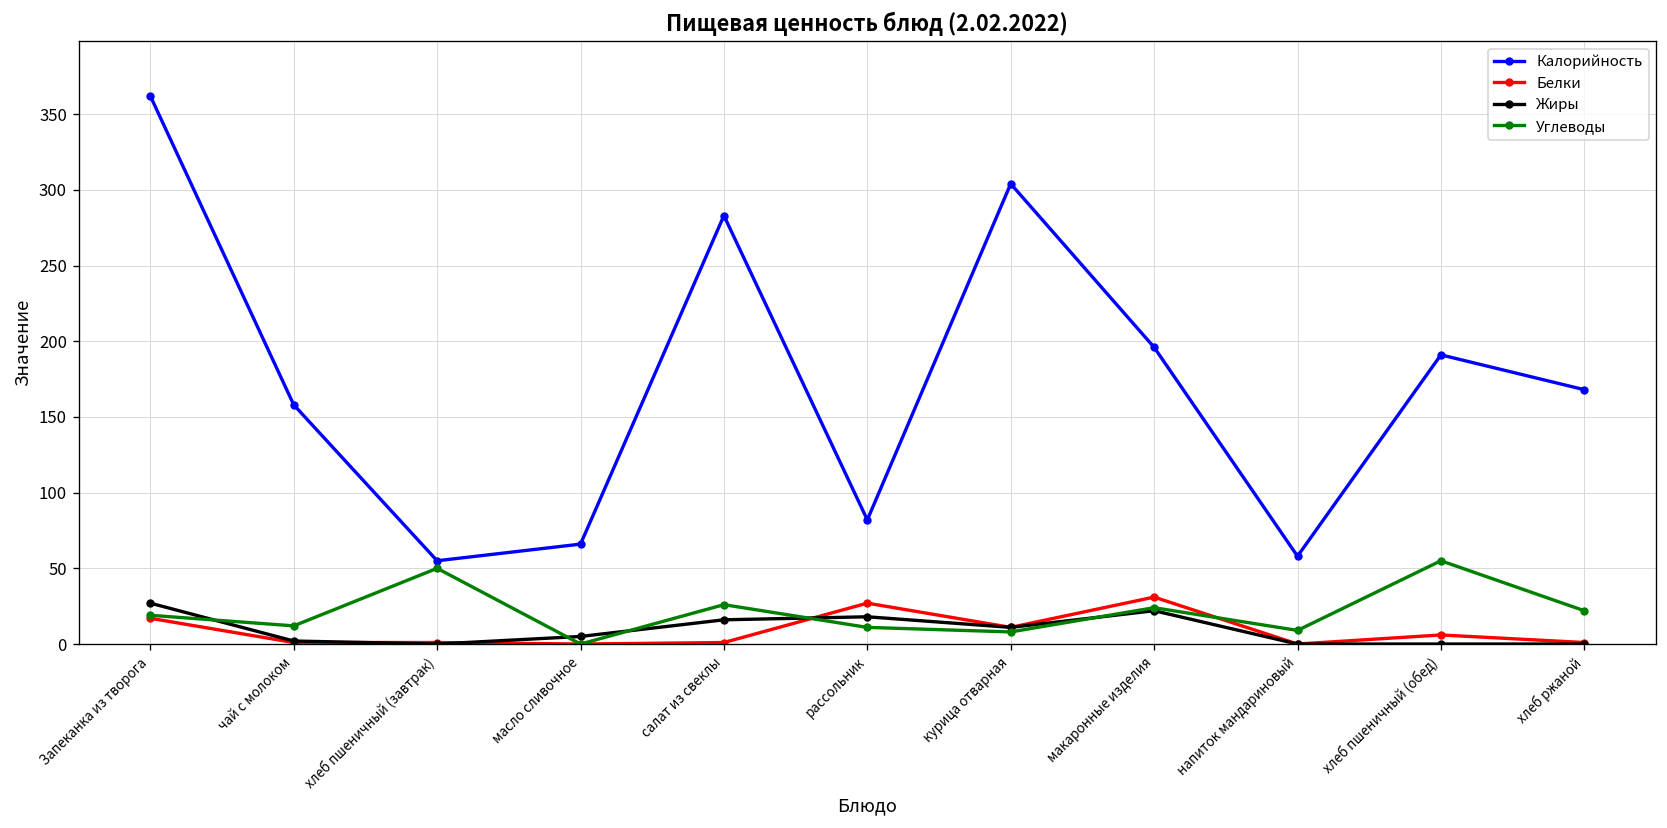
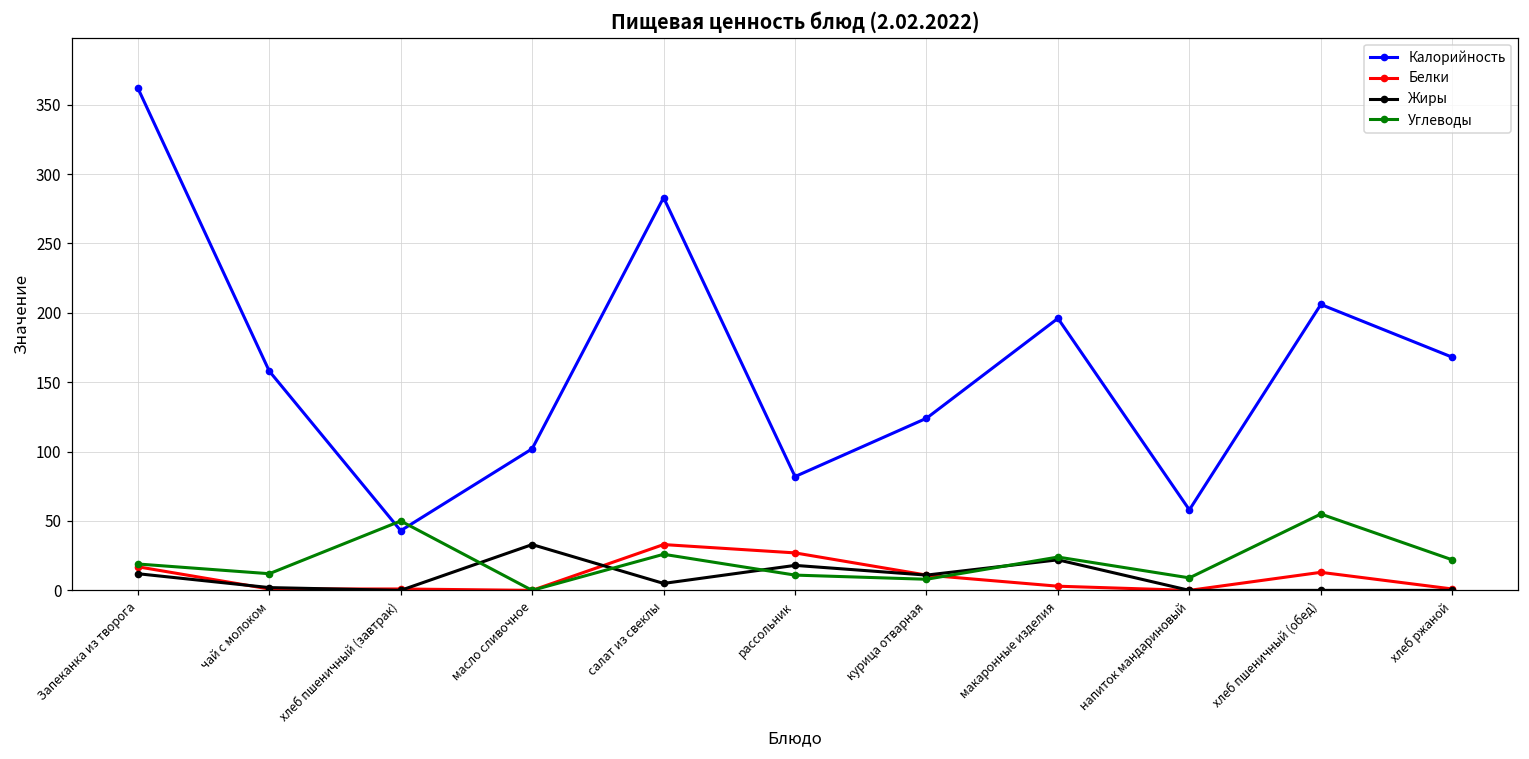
Жиры, Запеканка из творога: 27 -> 12
Калорийность, хлеб пшеничный (завтрак): 55 -> 43
Калорийность, масло сливочное: 66 -> 102
Жиры, масло сливочное: 5 -> 33
Белки, салат из свеклы: 1 -> 33
Жиры, салат из свеклы: 16 -> 5
Калорийность, курица отварная: 304 -> 124
Белки, макаронные изделия: 31 -> 3
Калорийность, хлеб пшеничный (обед): 191 -> 206
Белки, хлеб пшеничный (обед): 6 -> 13
